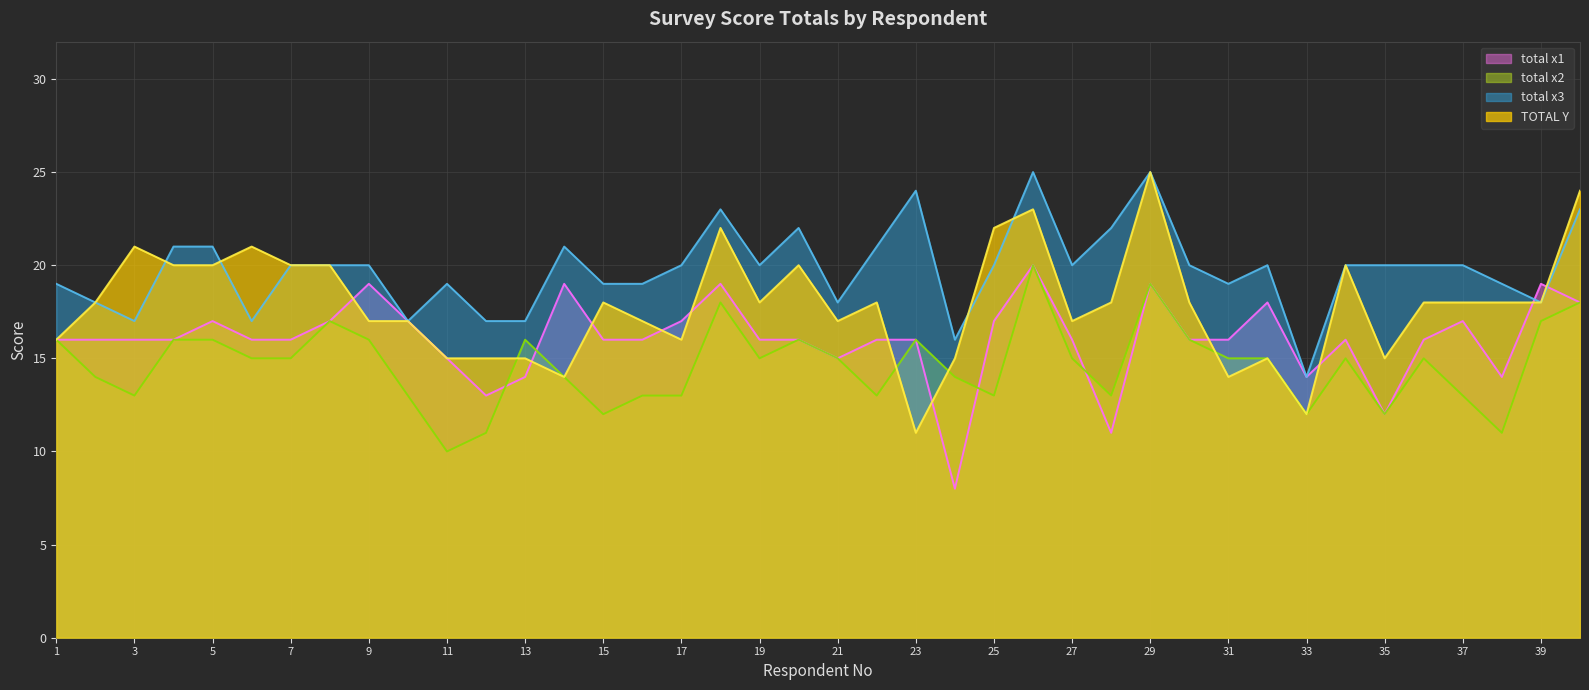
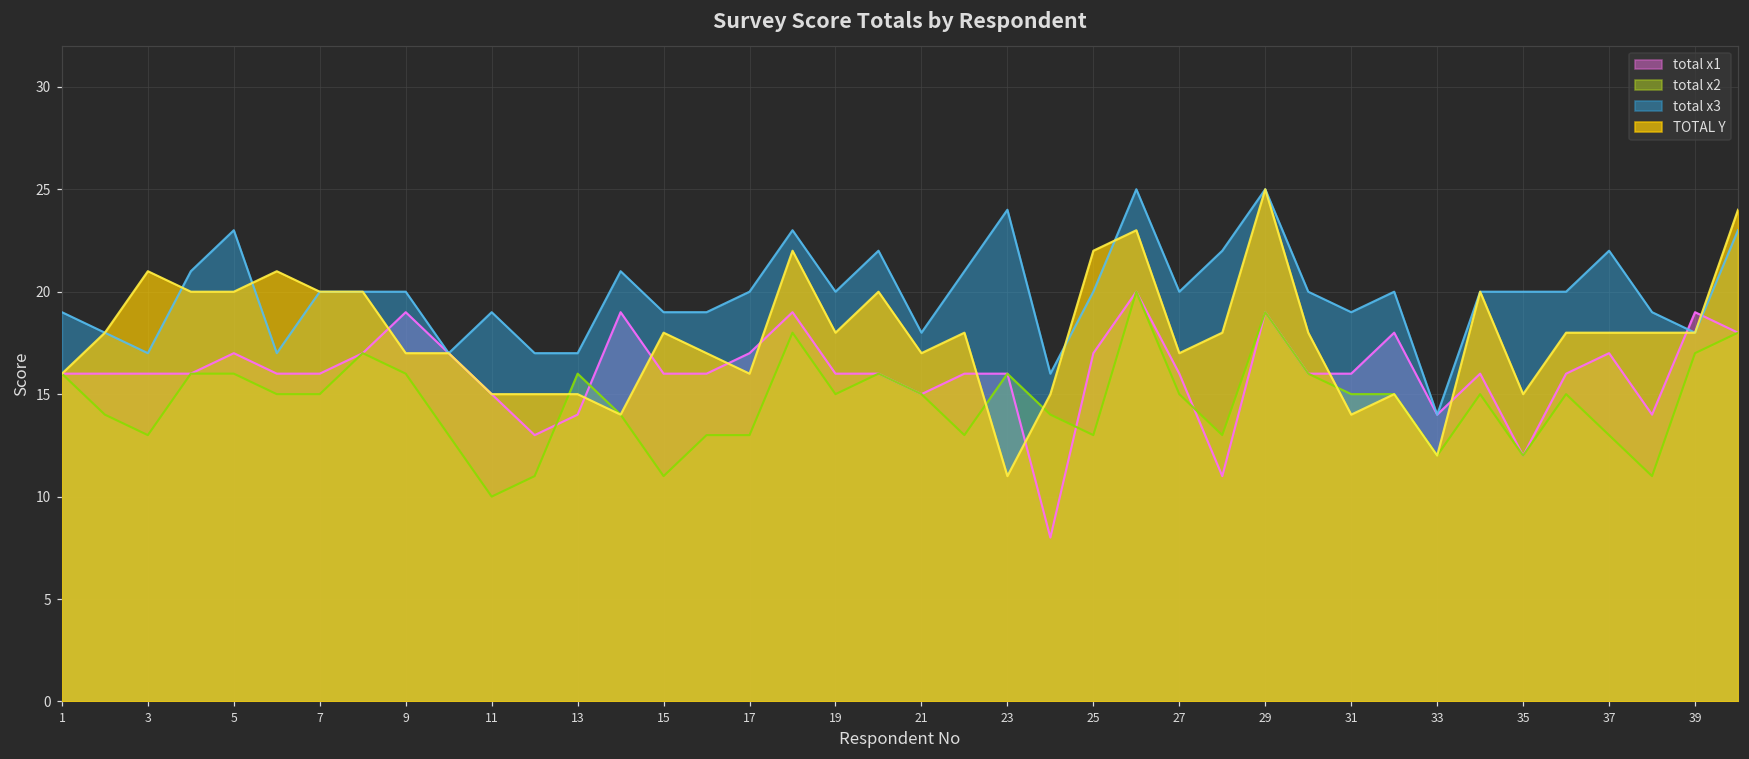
total x3, 5: 21 -> 23
total x2, 15: 12 -> 11
total x3, 37: 20 -> 22
